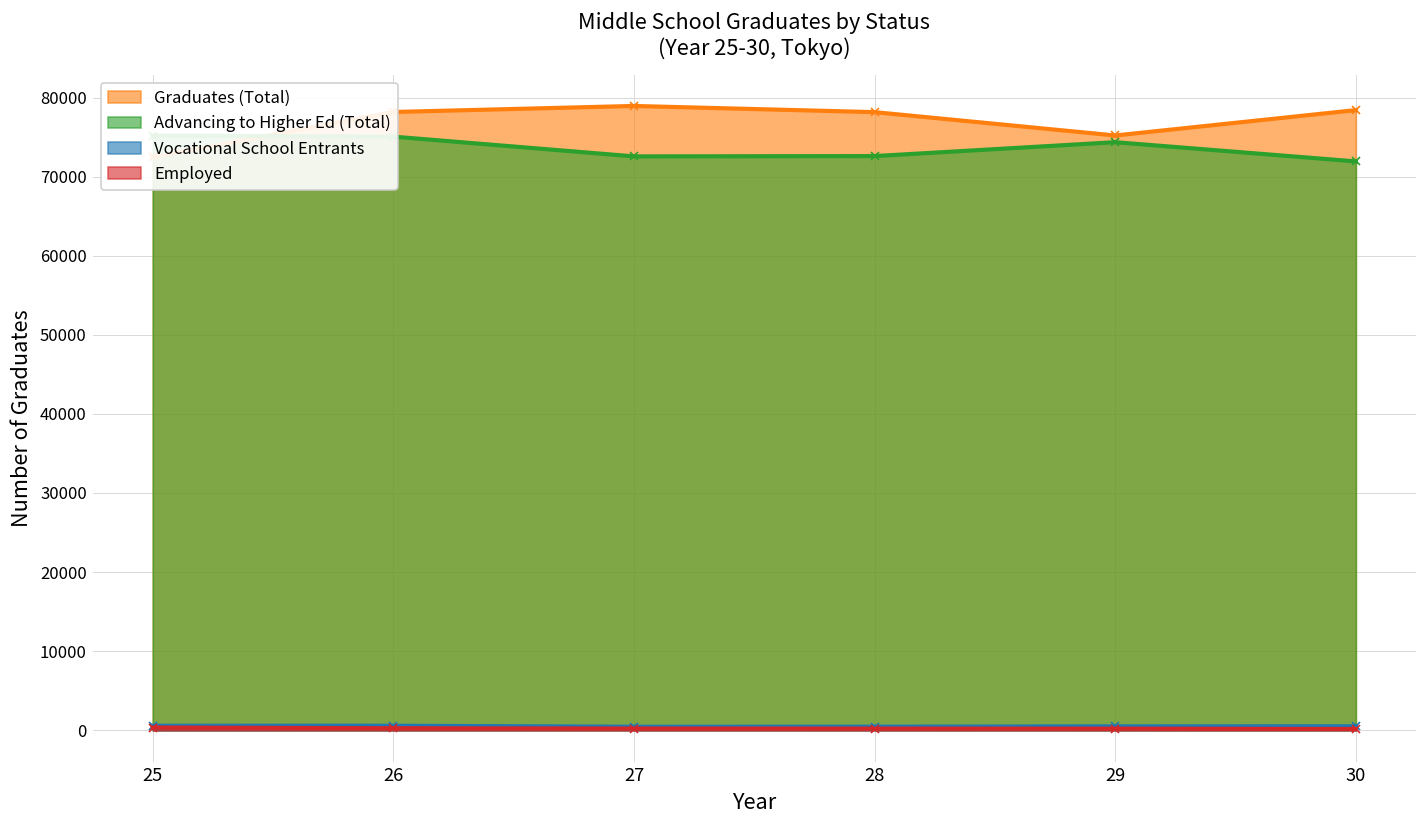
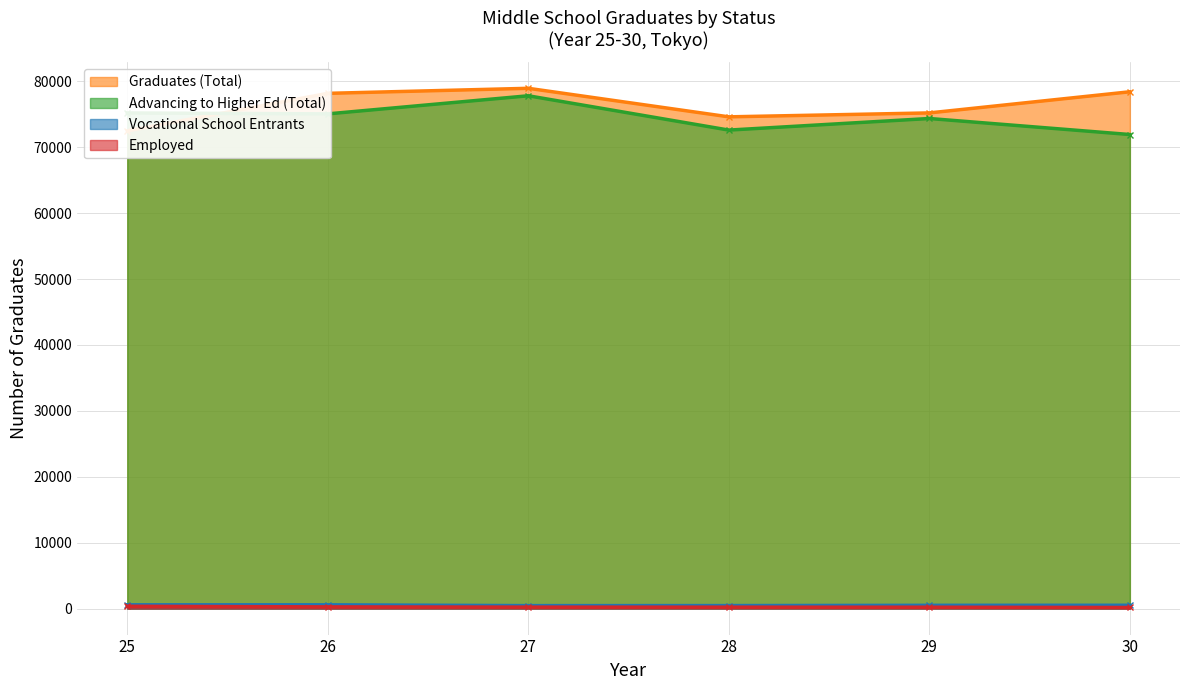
Advancing to Higher Ed (Total), 27: 73000 -> 78000
Graduates (Total), 28: 78000 -> 75000
